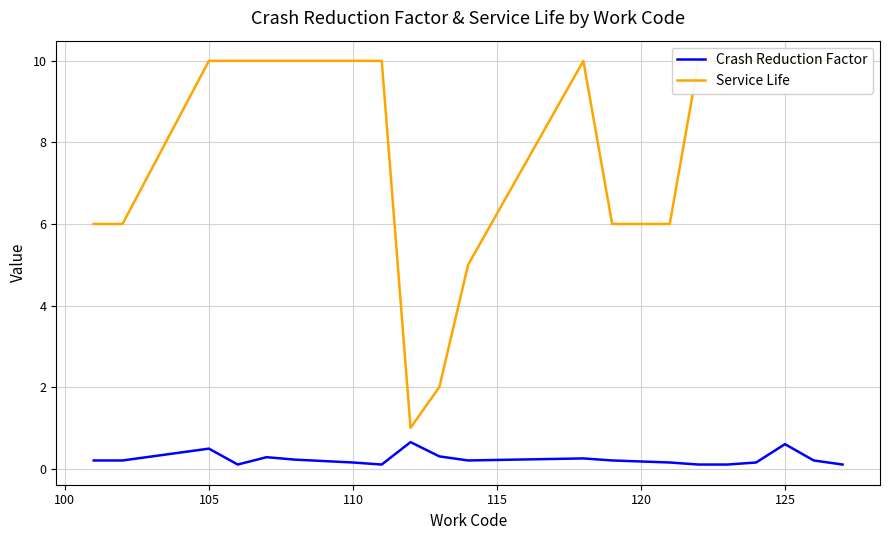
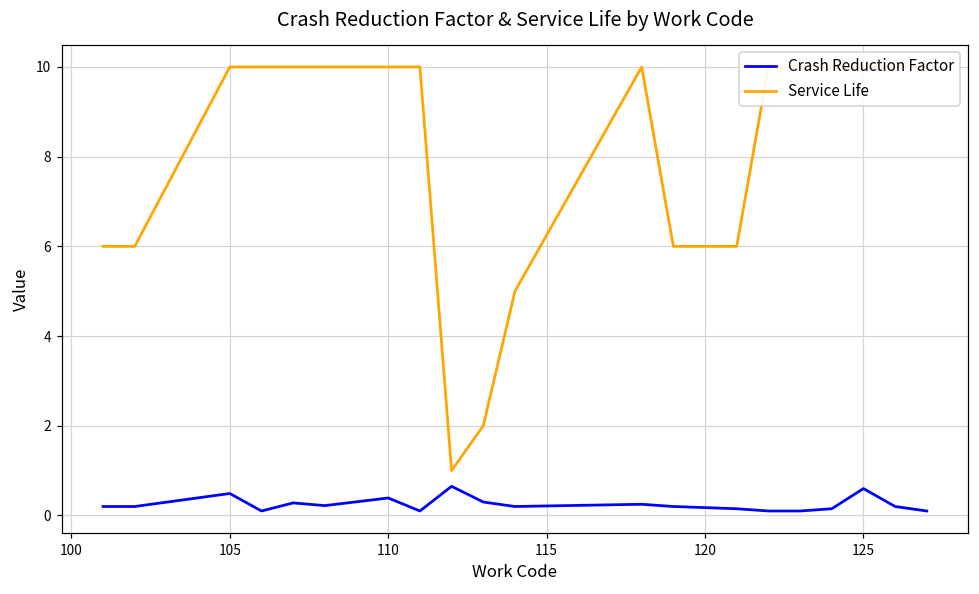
Crash Reduction Factor, 110: 0.2 -> 0.4
